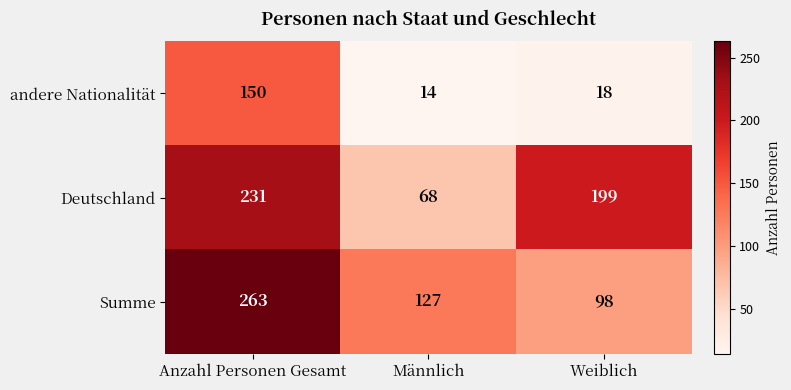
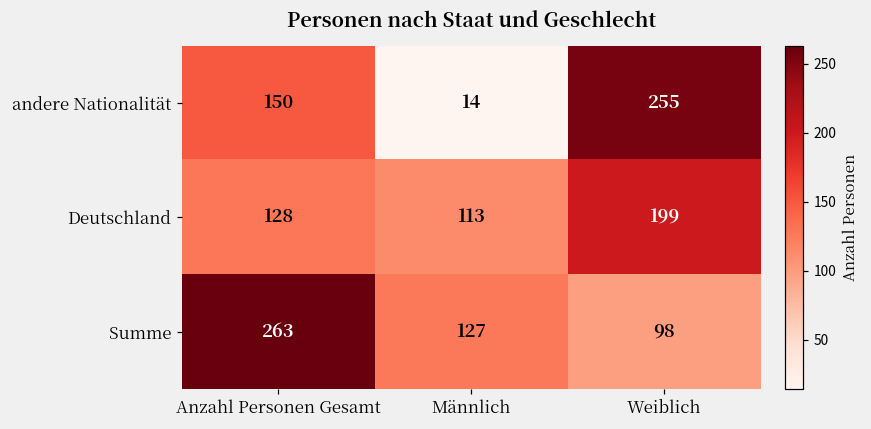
andere Nationalität, Weiblich: 18 -> 255
Deutschland, Anzahl Personen Gesamt: 231 -> 128
Deutschland, Männlich: 68 -> 113
